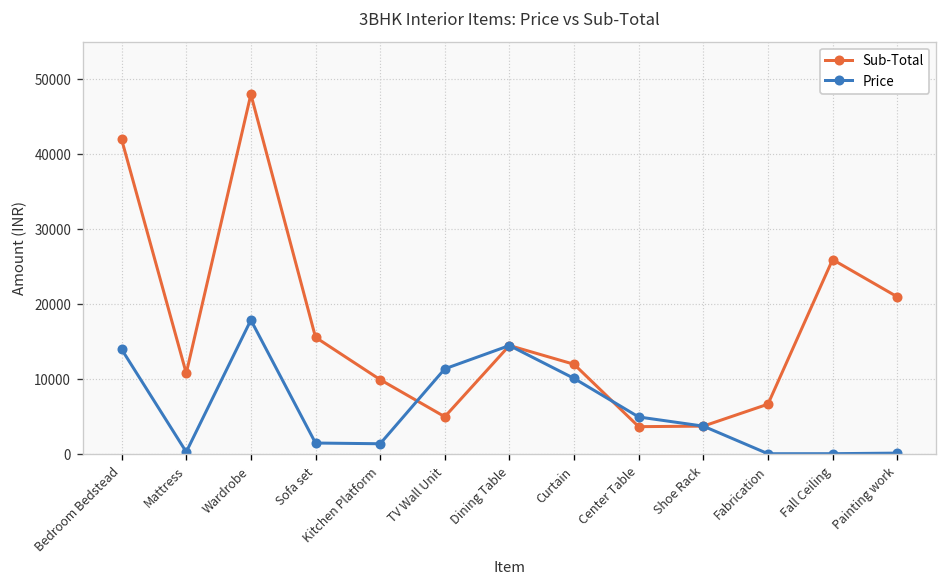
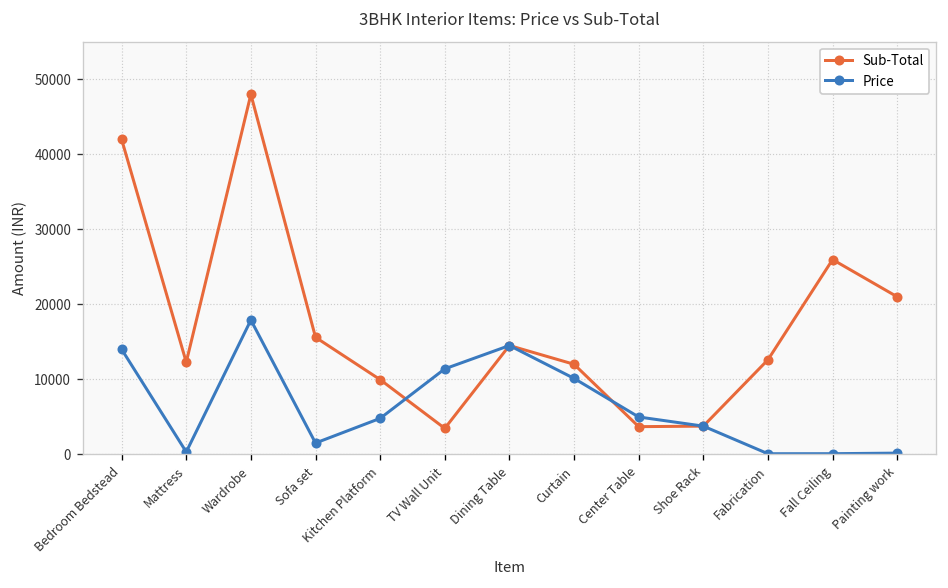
Sub-Total, Mattress: 11000 -> 12000
Price, Kitchen Platform: 1000 -> 5000
Sub-Total, TV Wall Unit: 5000 -> 3000
Sub-Total, Fabrication: 7000 -> 13000
